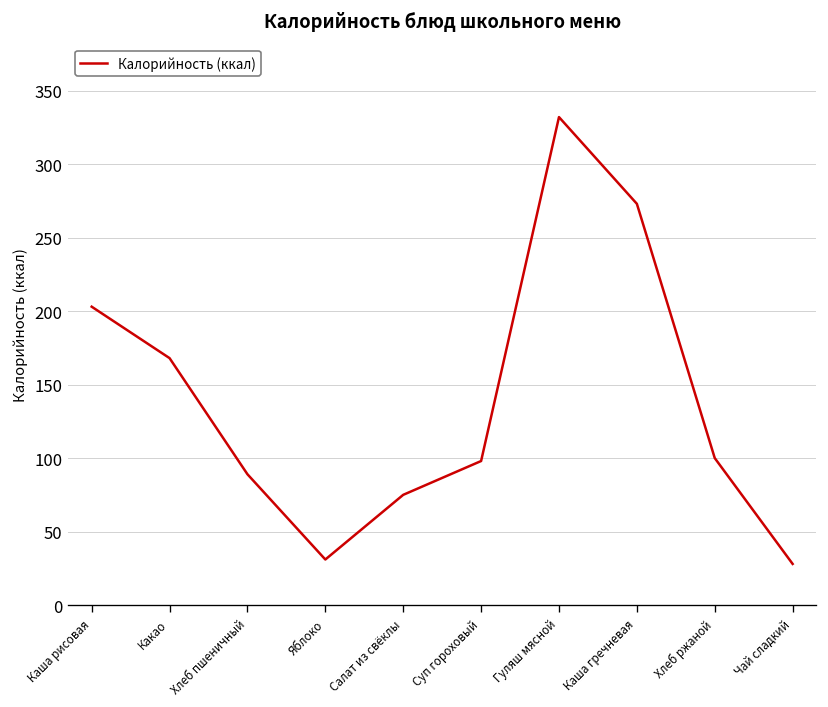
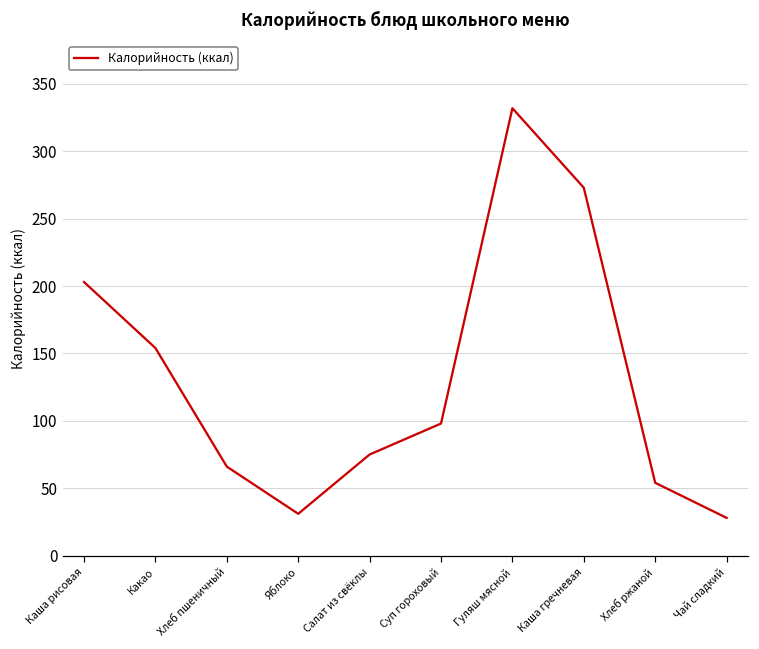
Какао: 168 -> 154
Хлеб пшеничный: 89 -> 66
Хлеб ржаной: 100 -> 54
